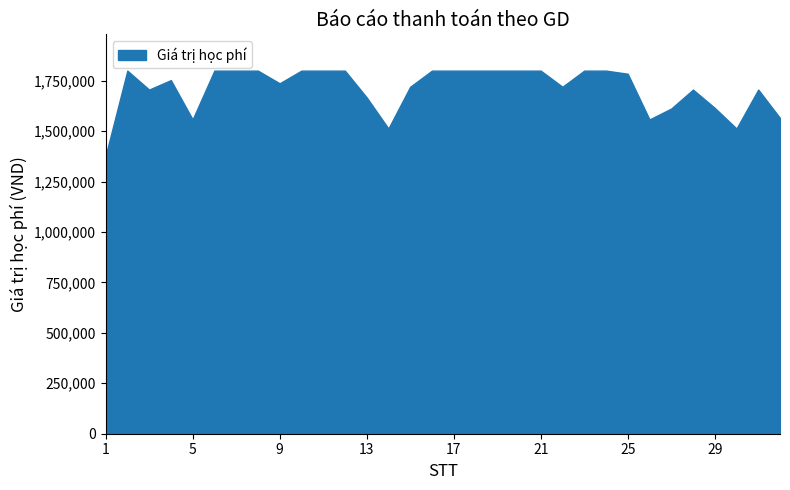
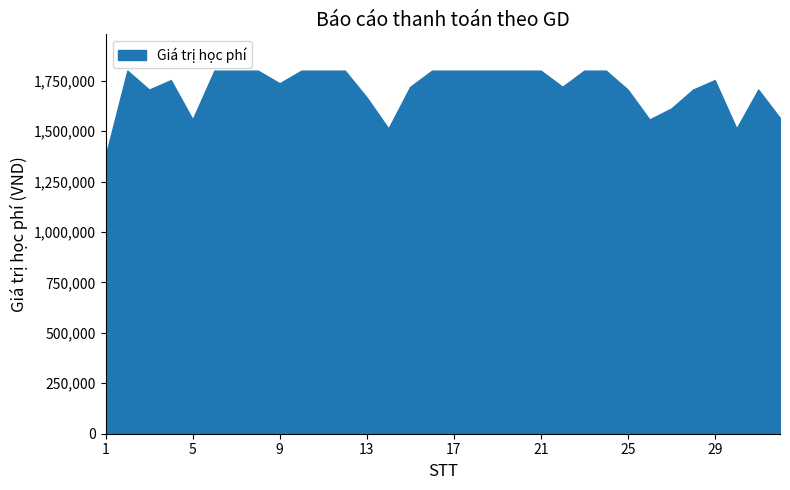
25: 1,780,000 -> 1,710,000
29: 1,620,000 -> 1,750,000
